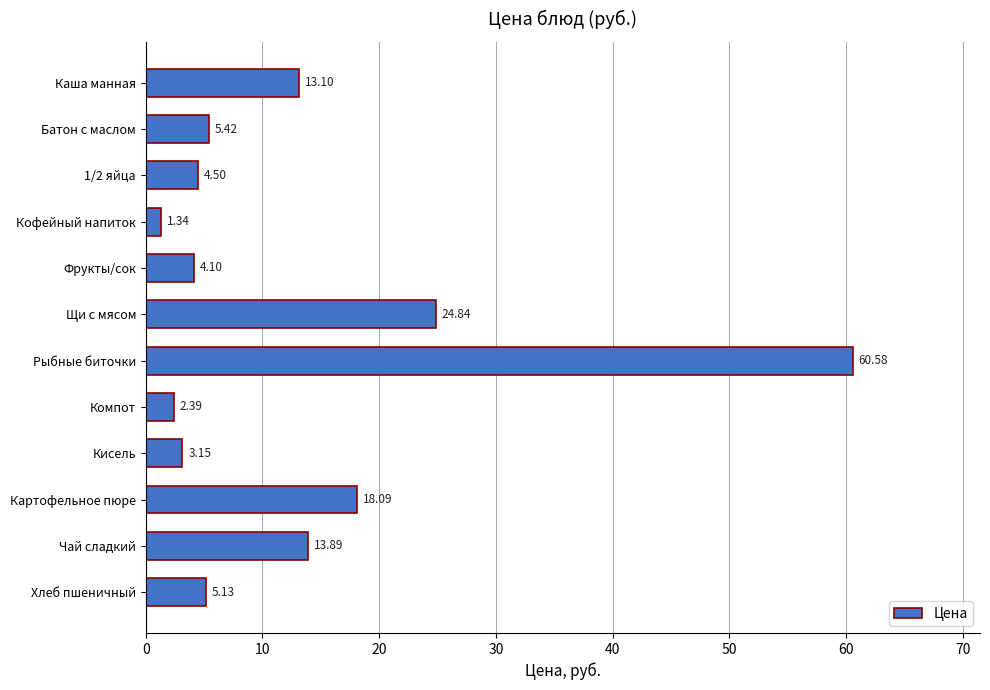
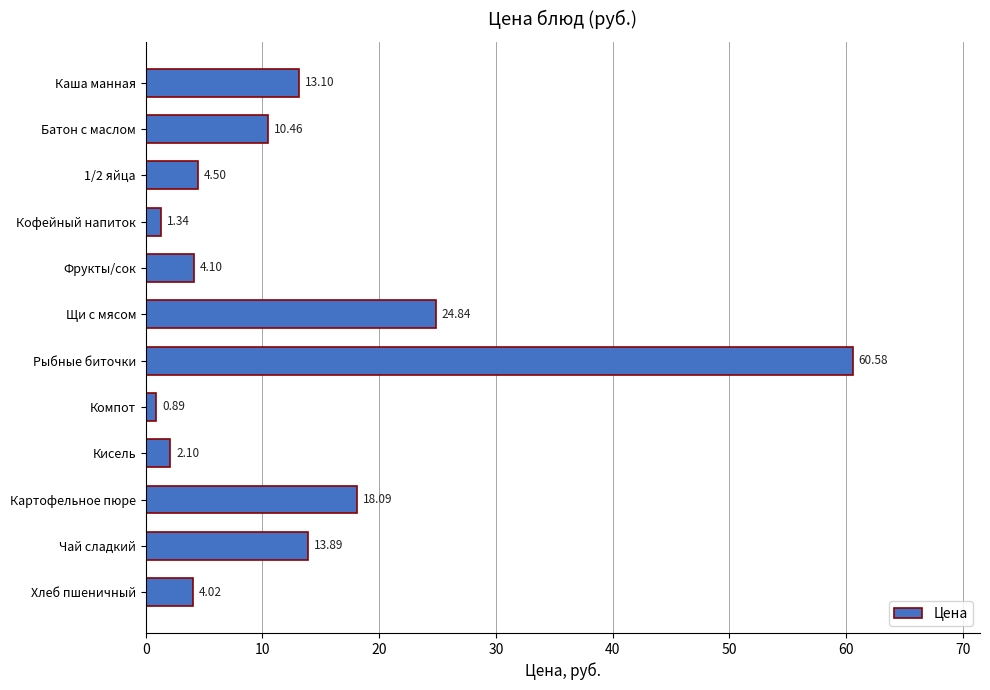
Батон с маслом: 5.42 -> 10.46
Компот: 2.39 -> 0.89
Кисель: 3.15 -> 2.10
Хлеб пшеничный: 5.13 -> 4.02
